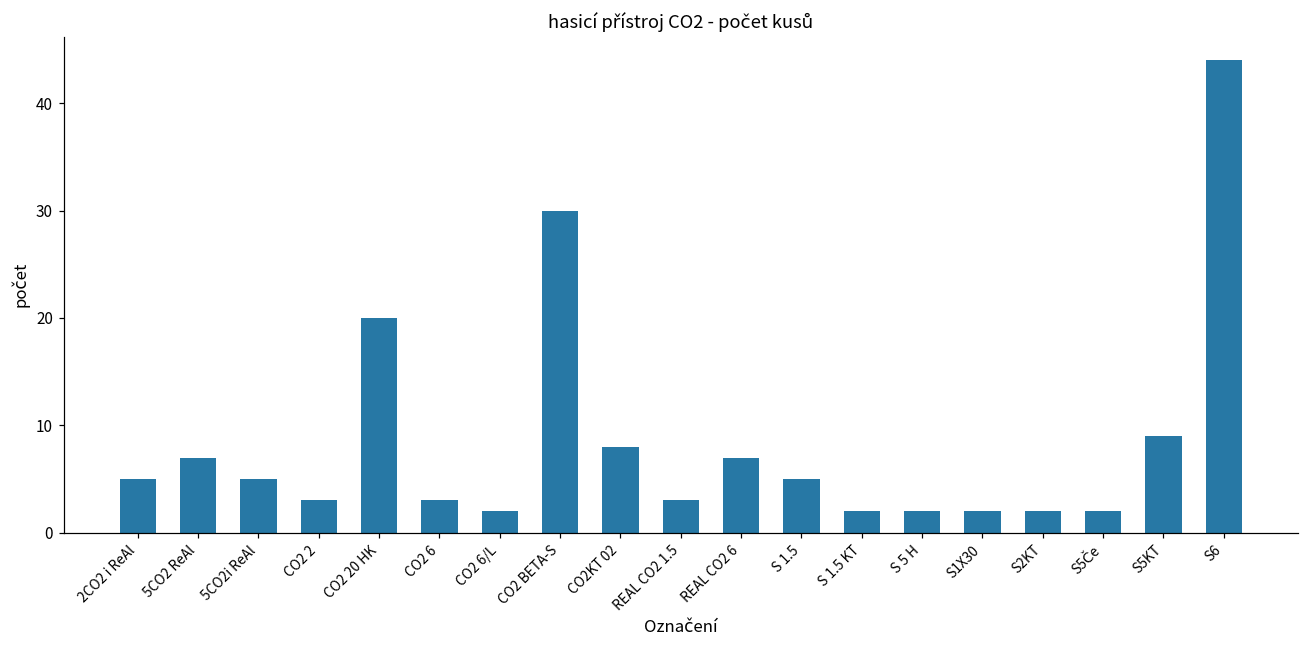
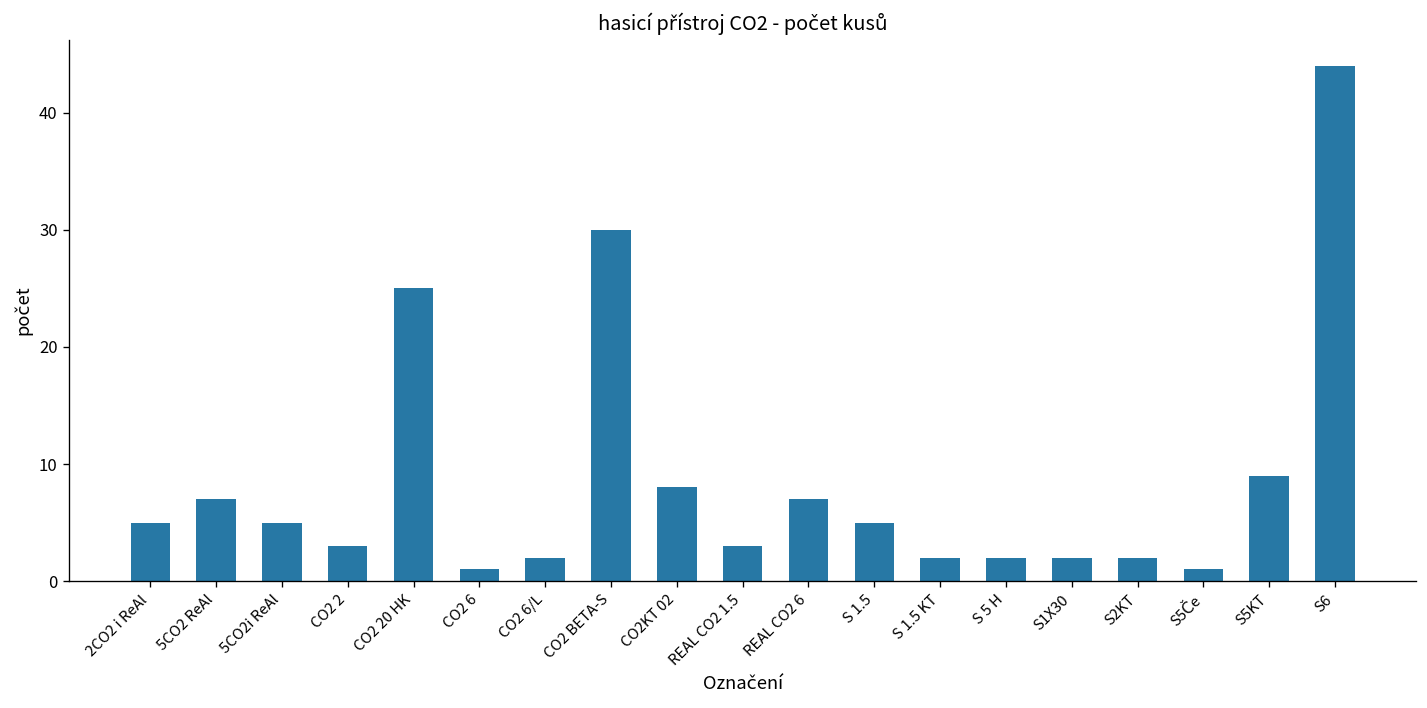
CO2 20 HK: 20 -> 25
CO2 6: 3 -> 1
S5Če: 2 -> 1
